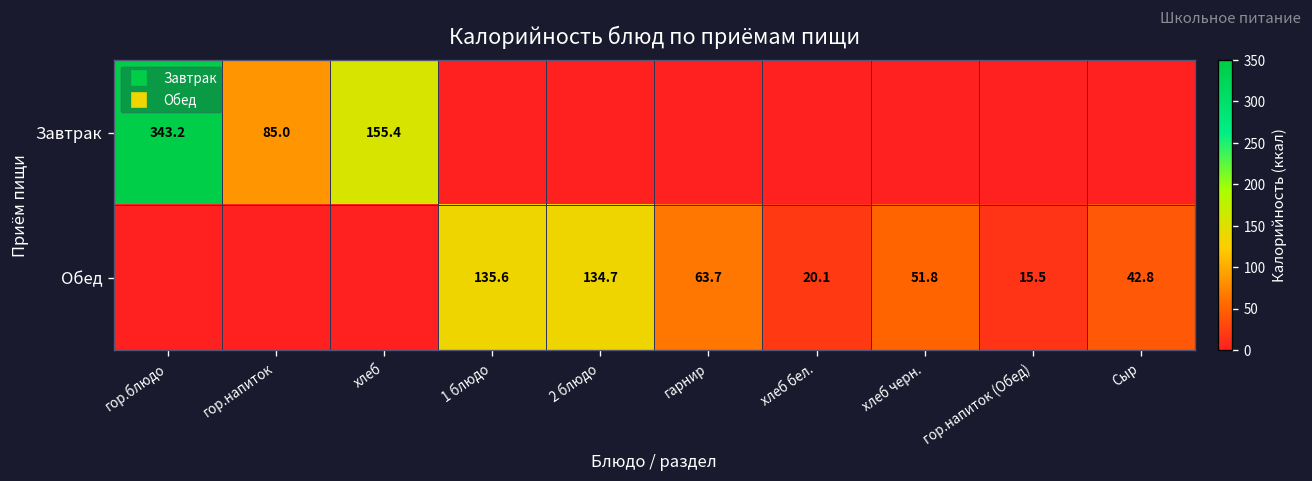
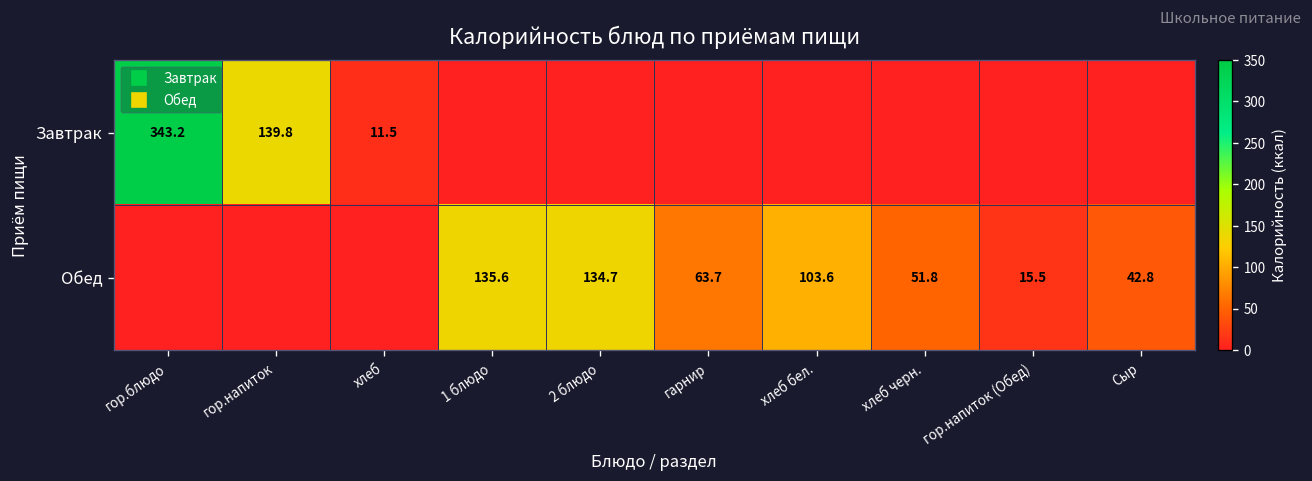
Завтрак, гор.напиток: 85.0 -> 139.8
Завтрак, хлеб: 155.4 -> 11.5
Обед, хлеб бел.: 20.1 -> 103.6
